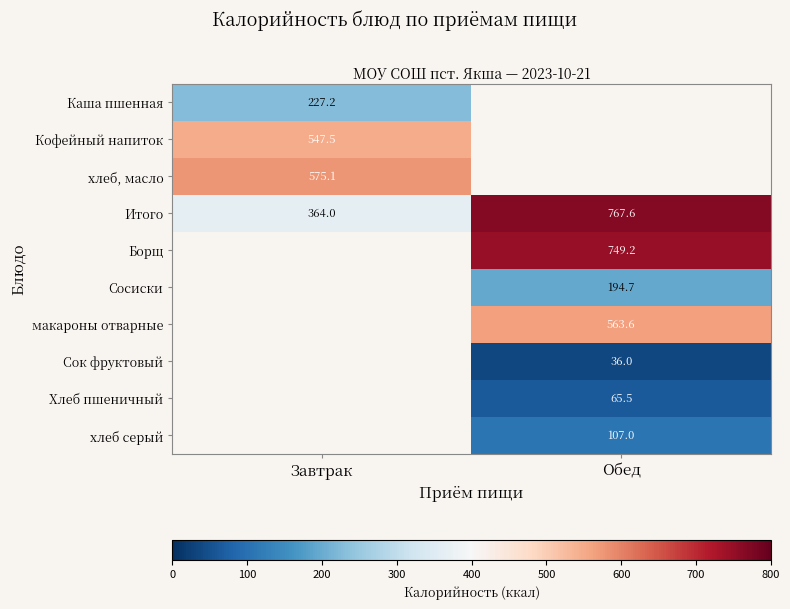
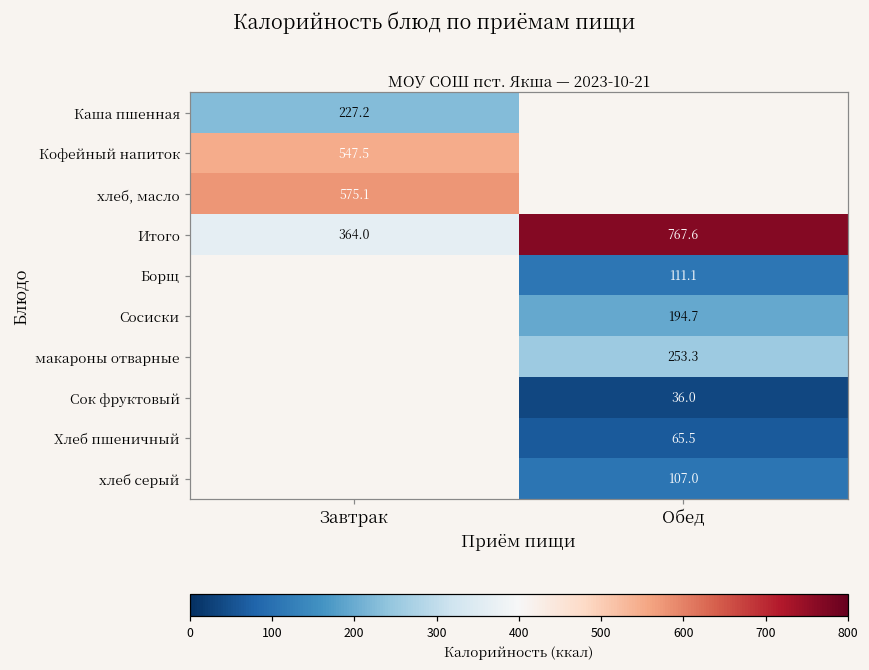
Борщ, Обед: 749.2 -> 111.1
макароны отварные, Обед: 563.6 -> 253.3
